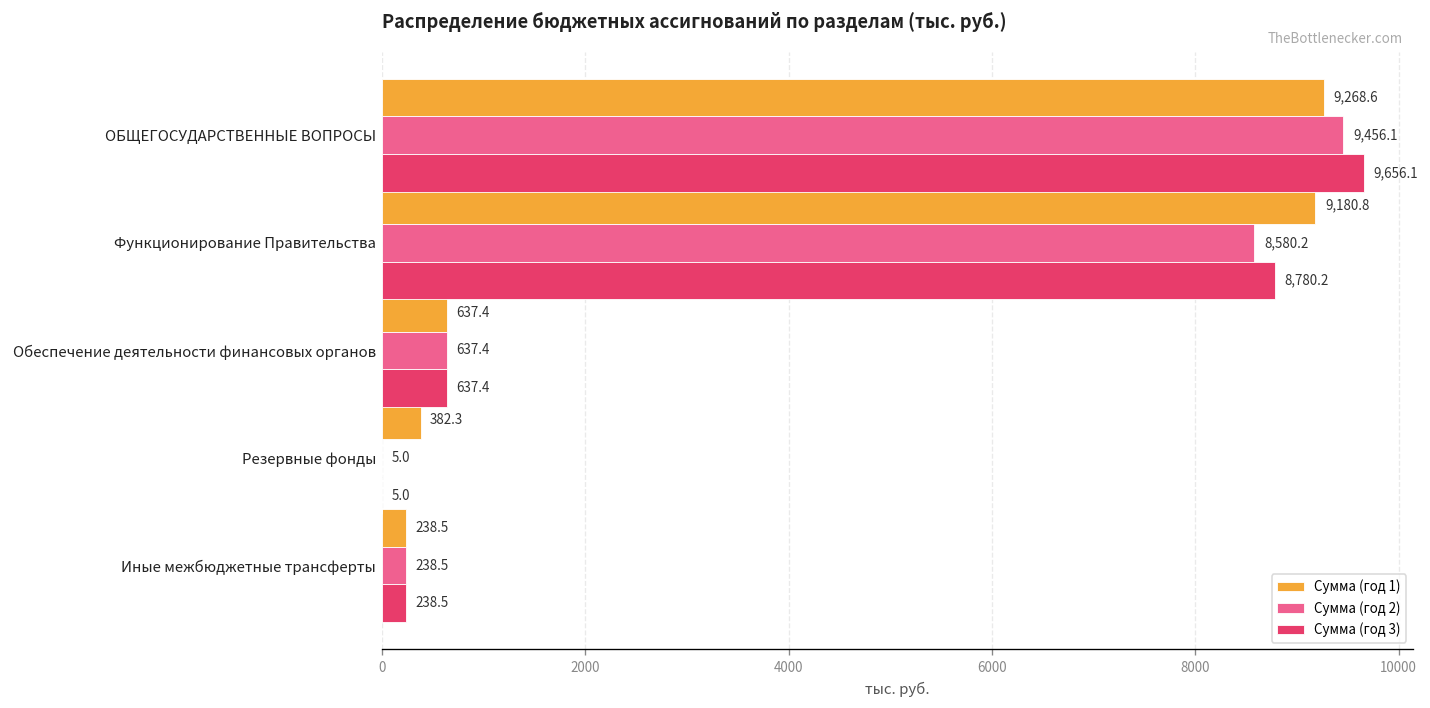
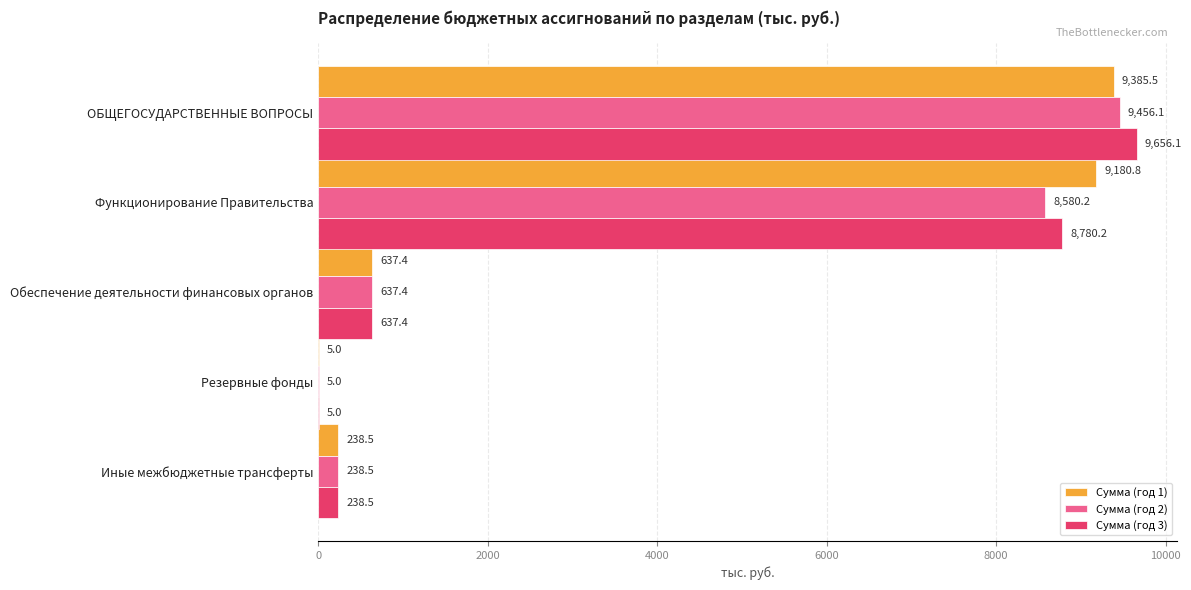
Сумма (год 1), ОБЩЕГОСУДАРСТВЕННЫЕ ВОПРОСЫ: 9,268.6 -> 9,385.5
Сумма (год 1), Резервные фонды: 382.3 -> 5.0
